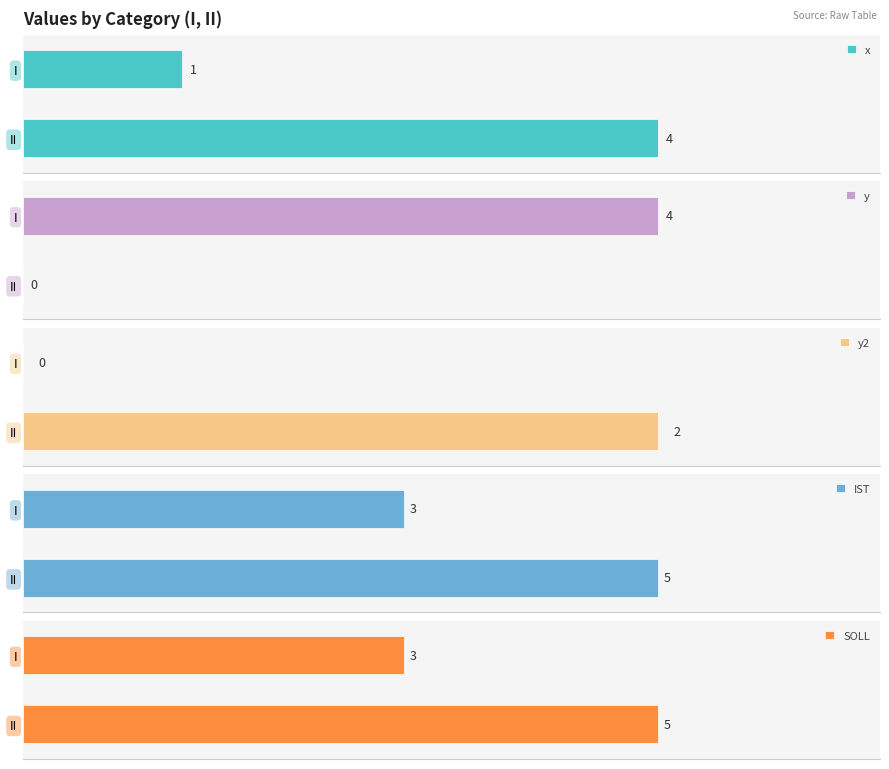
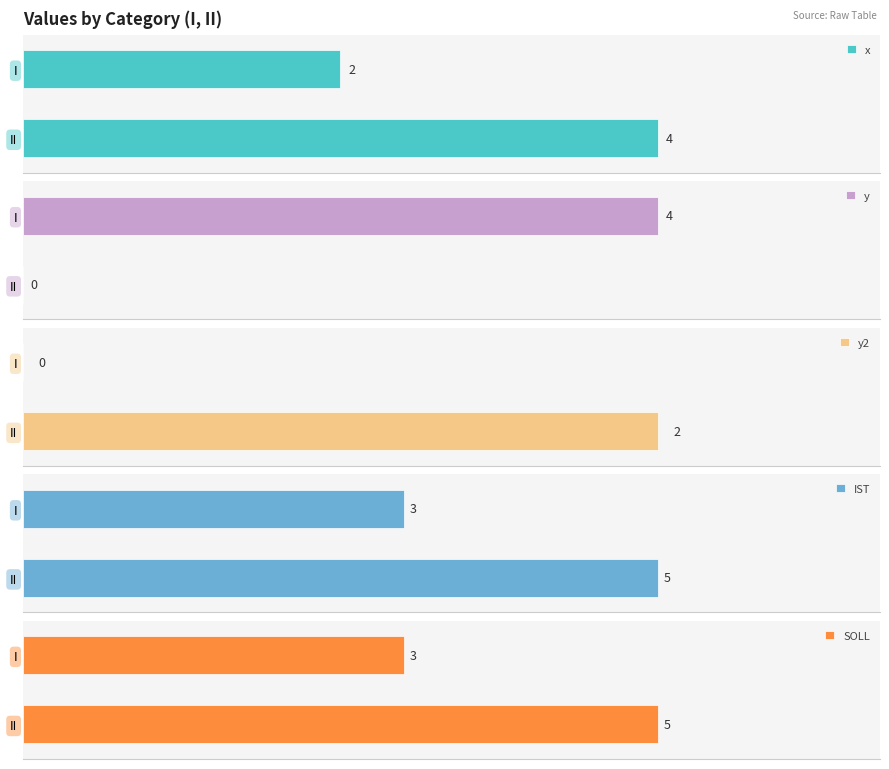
Values by Category (I, II), I: 1 -> 2
